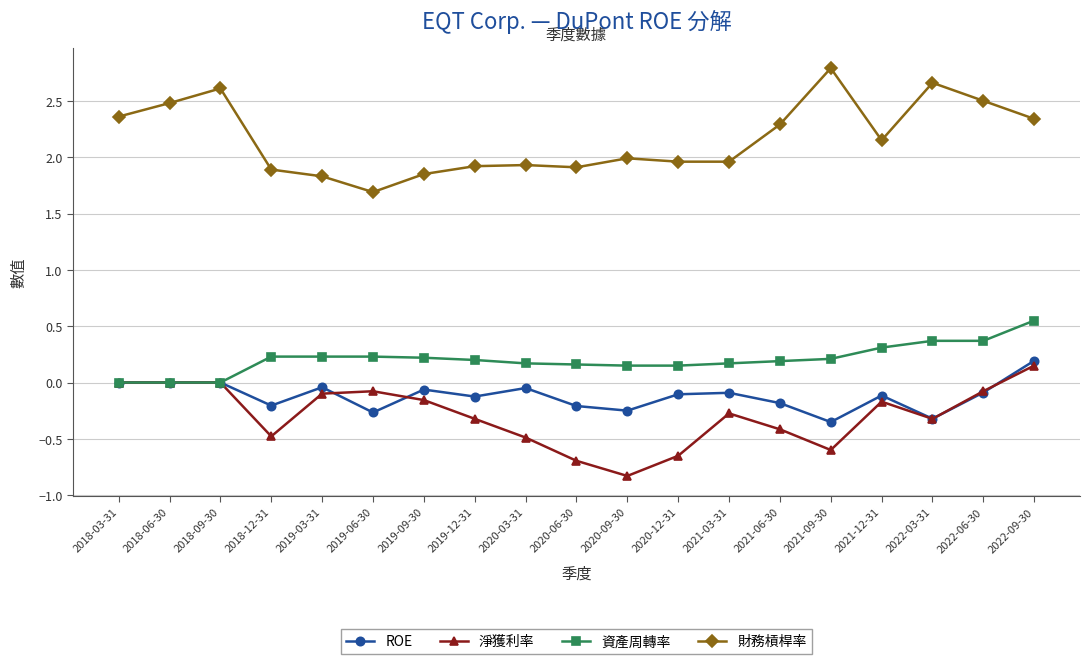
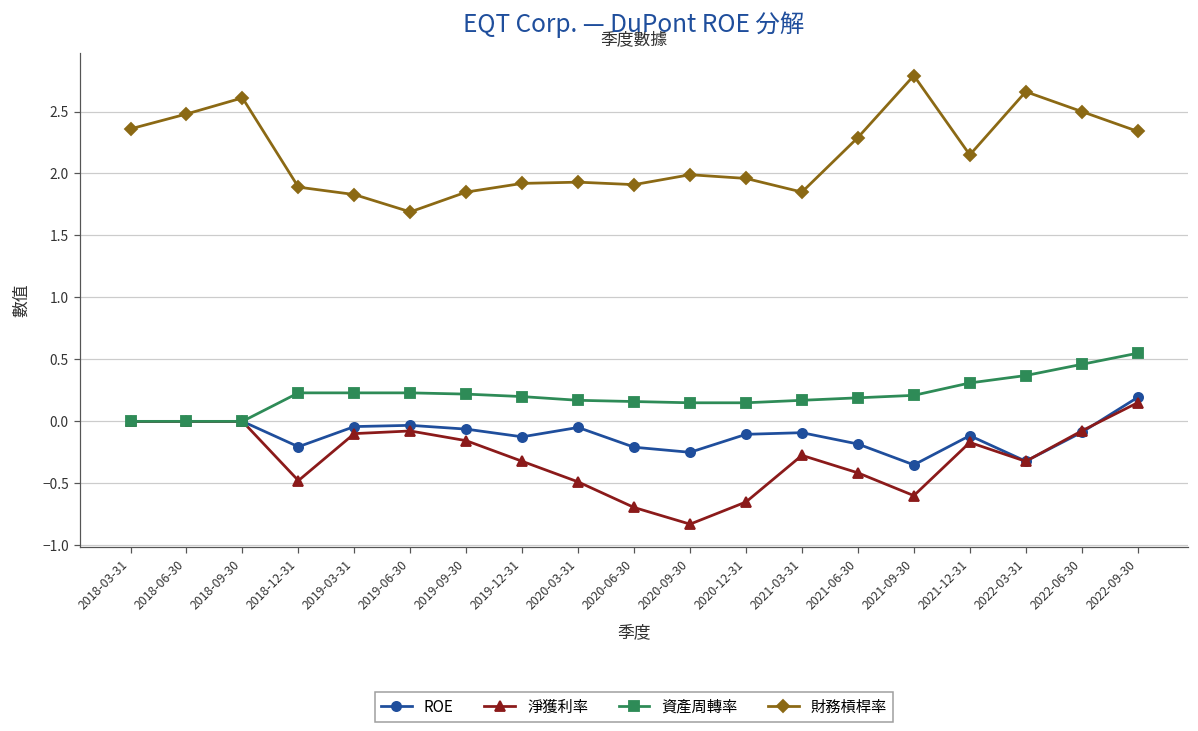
ROE, 2019-06-30: -0.27 -> -0.03
財務槓桿率, 2021-03-31: 1.96 -> 1.85
資產周轉率, 2022-06-30: 0.37 -> 0.46
